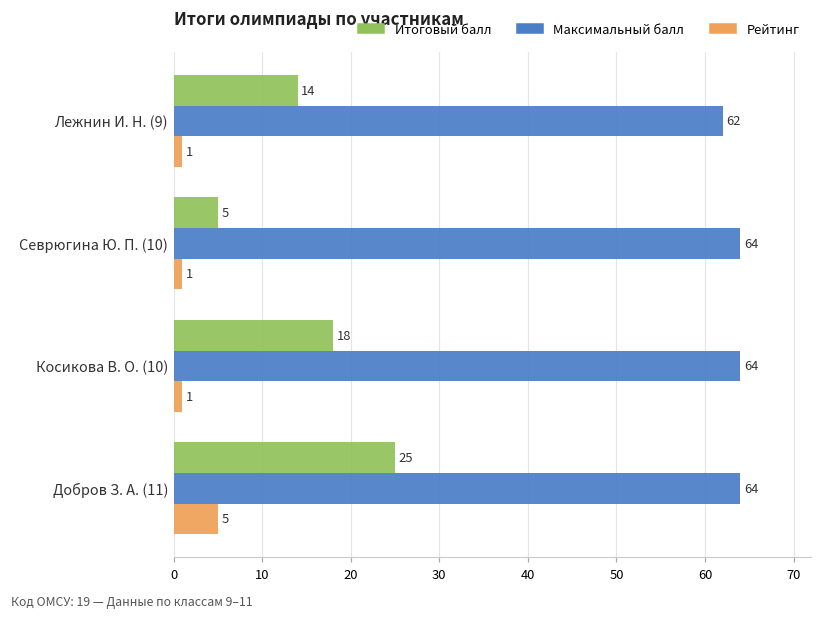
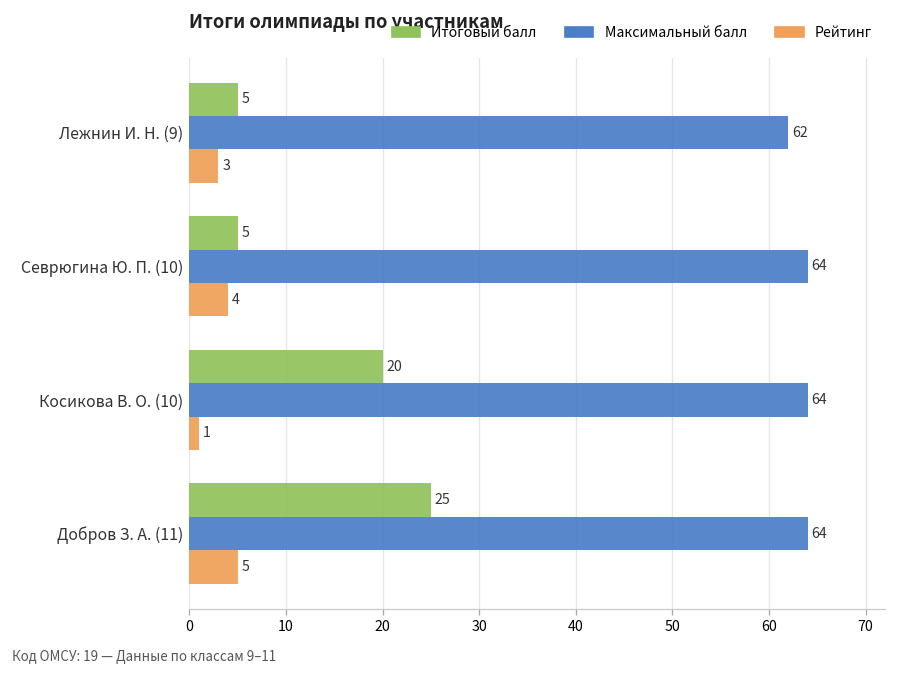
Итоговый балл, Лежнин И. Н. (9): 14 -> 5
Рейтинг, Лежнин И. Н. (9): 1 -> 3
Рейтинг, Севрюгина Ю. П. (10): 1 -> 4
Итоговый балл, Косикова В. О. (10): 18 -> 20
